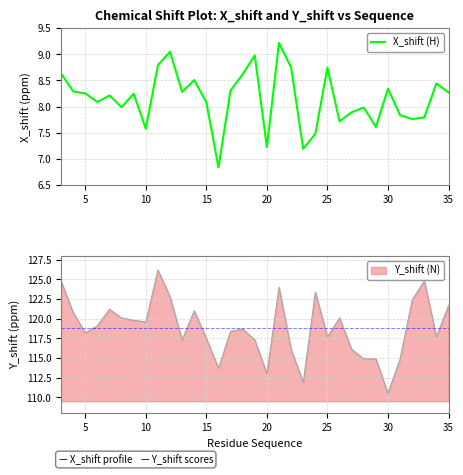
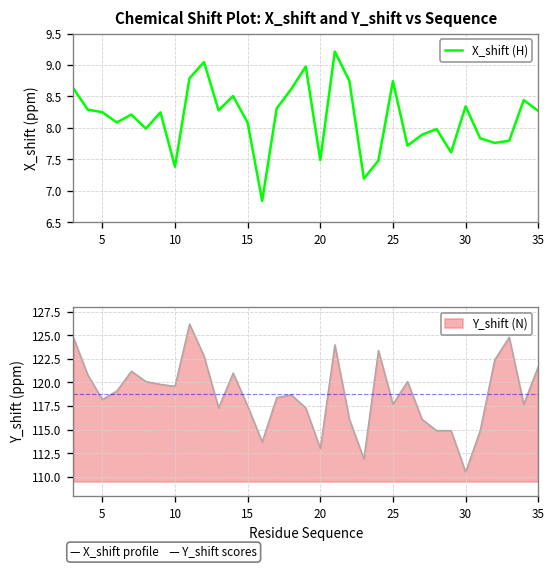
Chemical Shift Plot: X_shift and Y_shift vs Sequence, 10: 7.6 -> 7.4
Chemical Shift Plot: X_shift and Y_shift vs Sequence, 20: 7.2 -> 7.5
